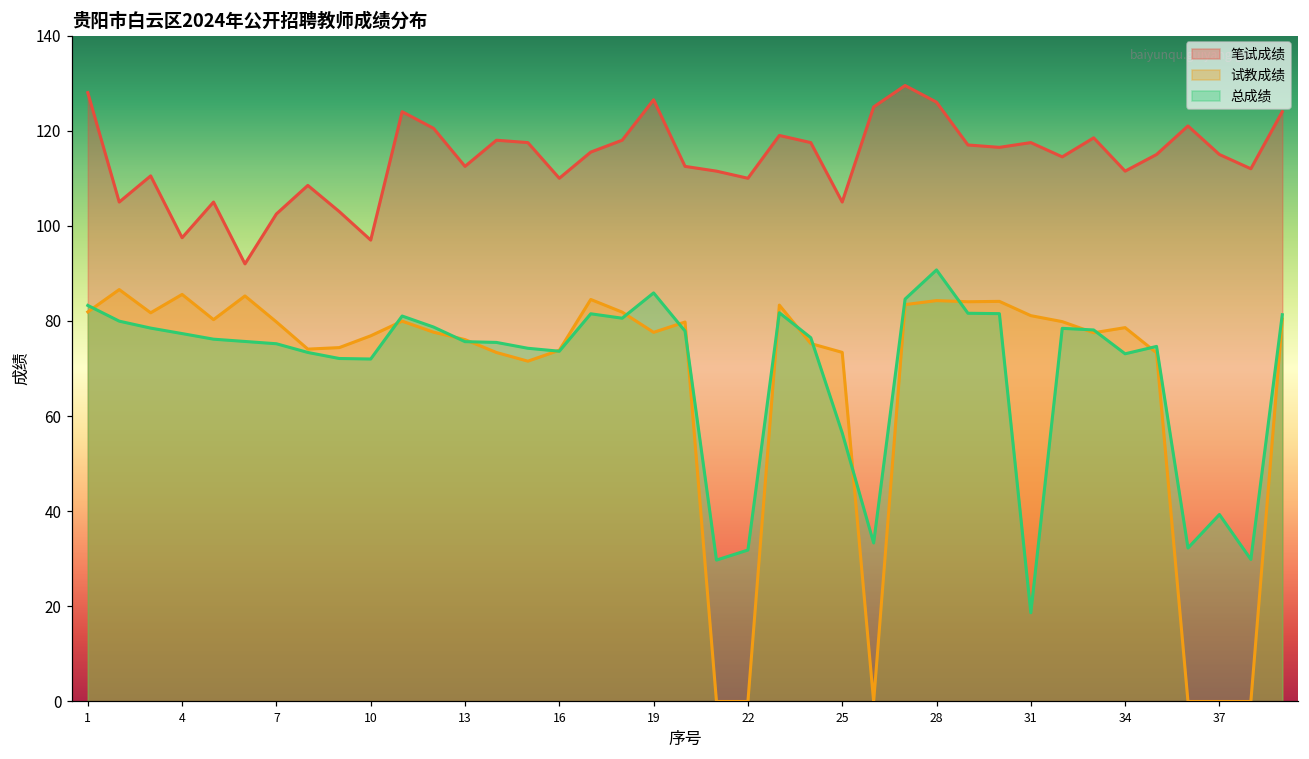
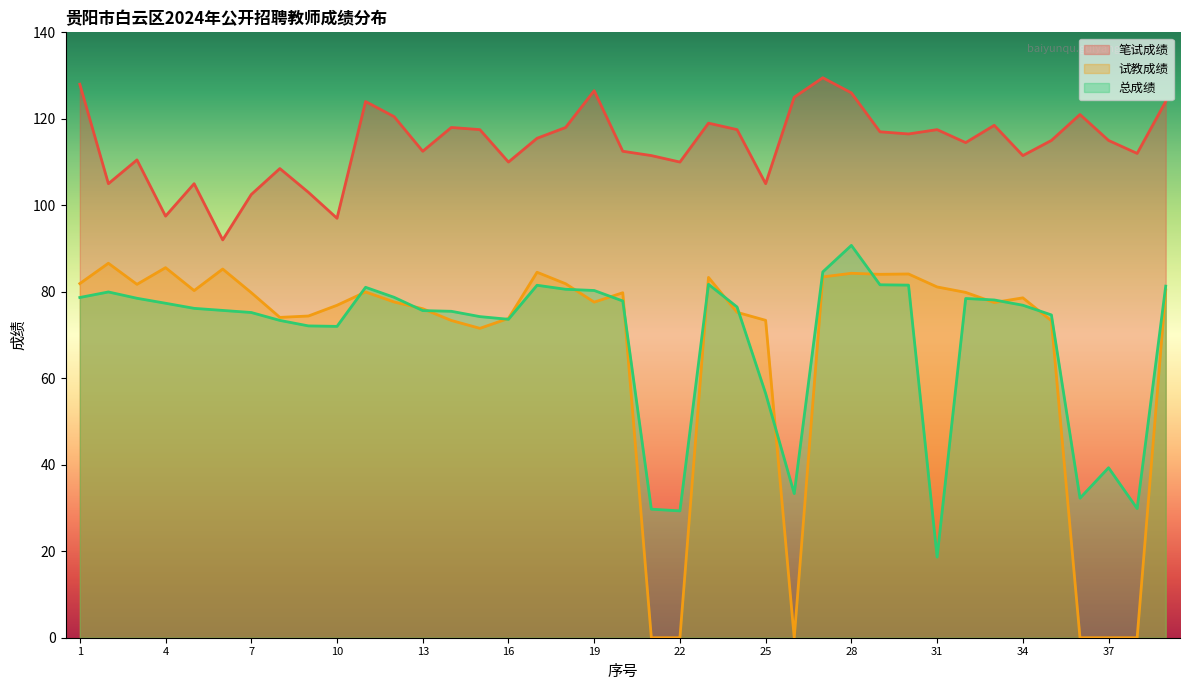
总成绩, 1: 83 -> 79
总成绩, 19: 86 -> 80
总成绩, 22: 32 -> 29
总成绩, 34: 73 -> 77
